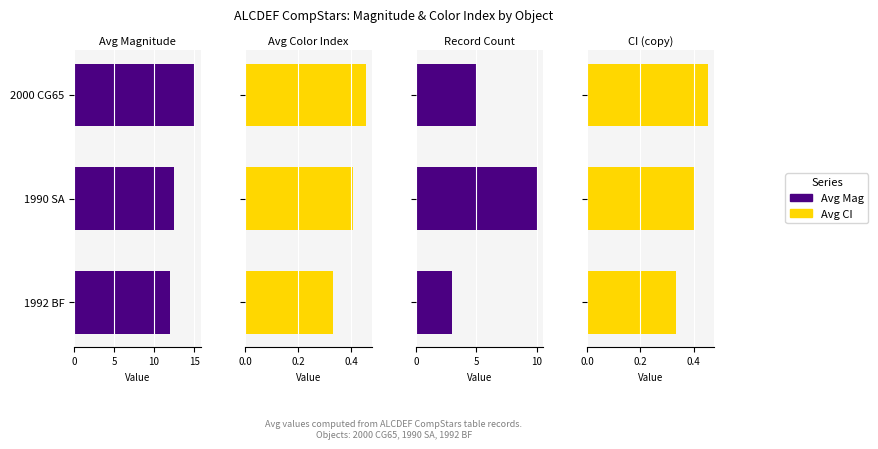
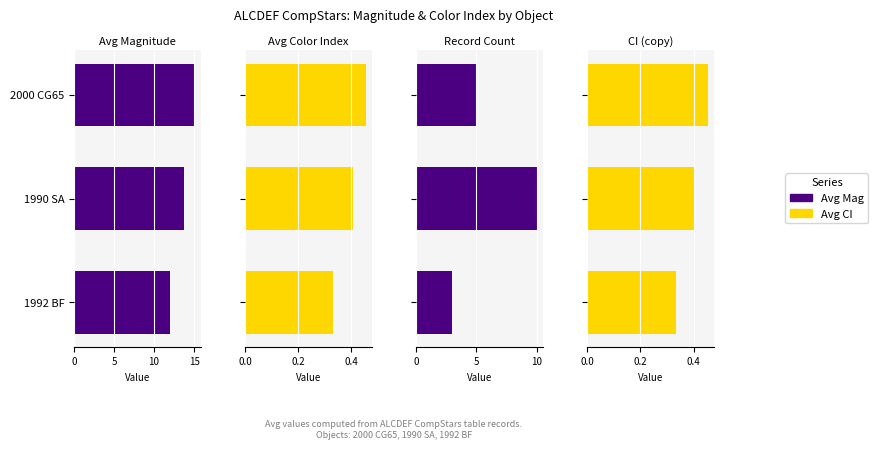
Avg Magnitude, 1990 SA: 13 -> 14
